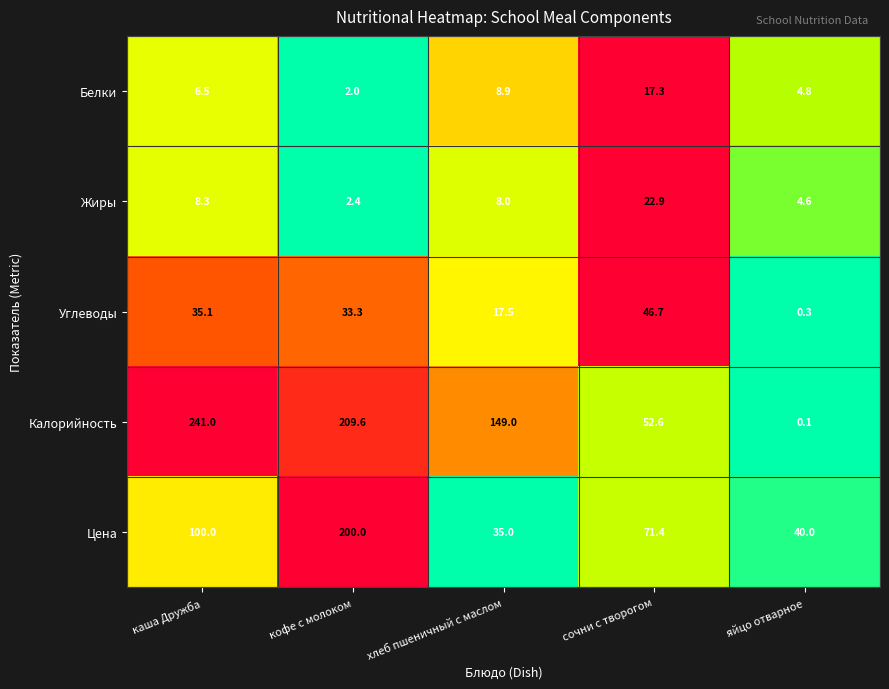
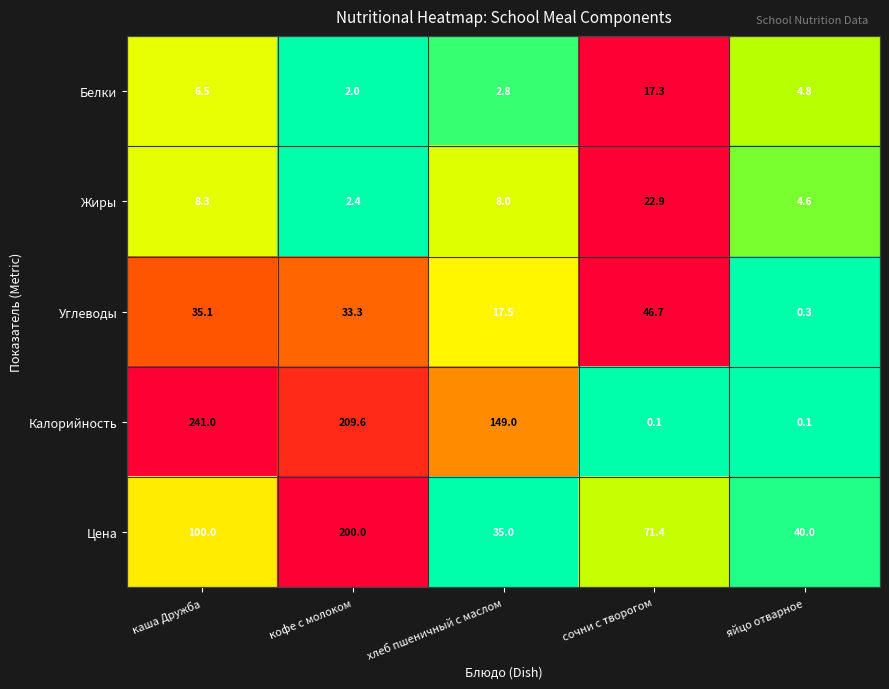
Белки, хлеб пшеничный с маслом: 8.9 -> 2.8
Калорийность, сочни с творогом: 52.6 -> 0.1
